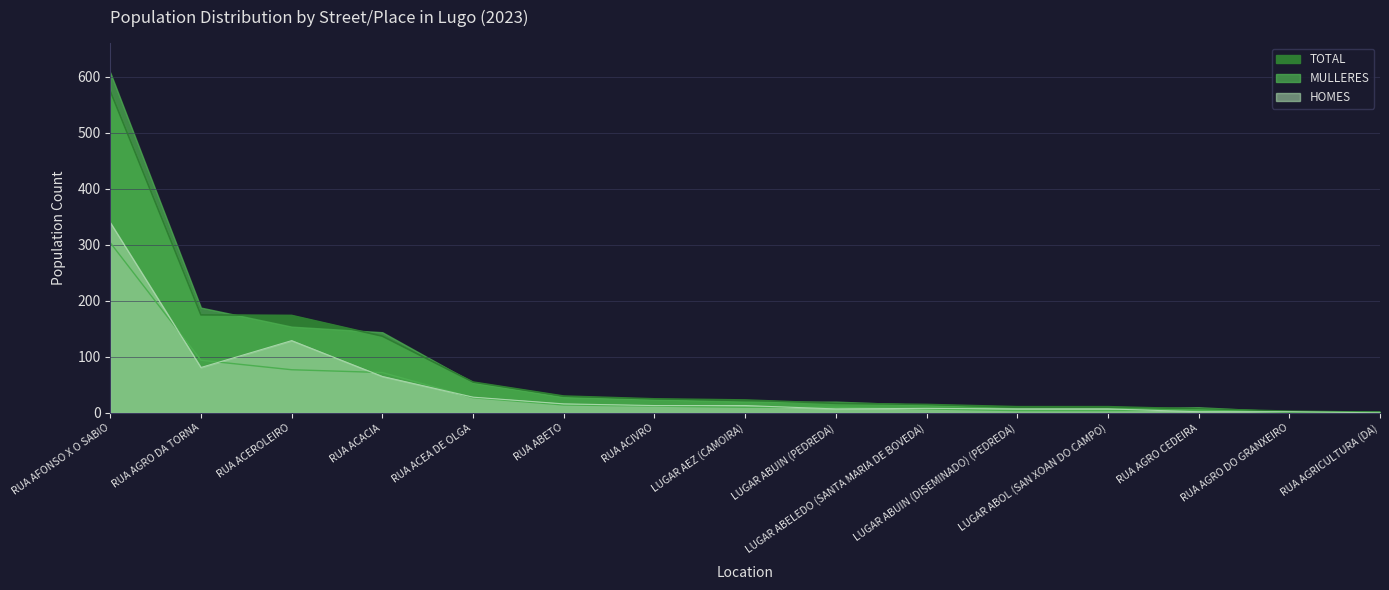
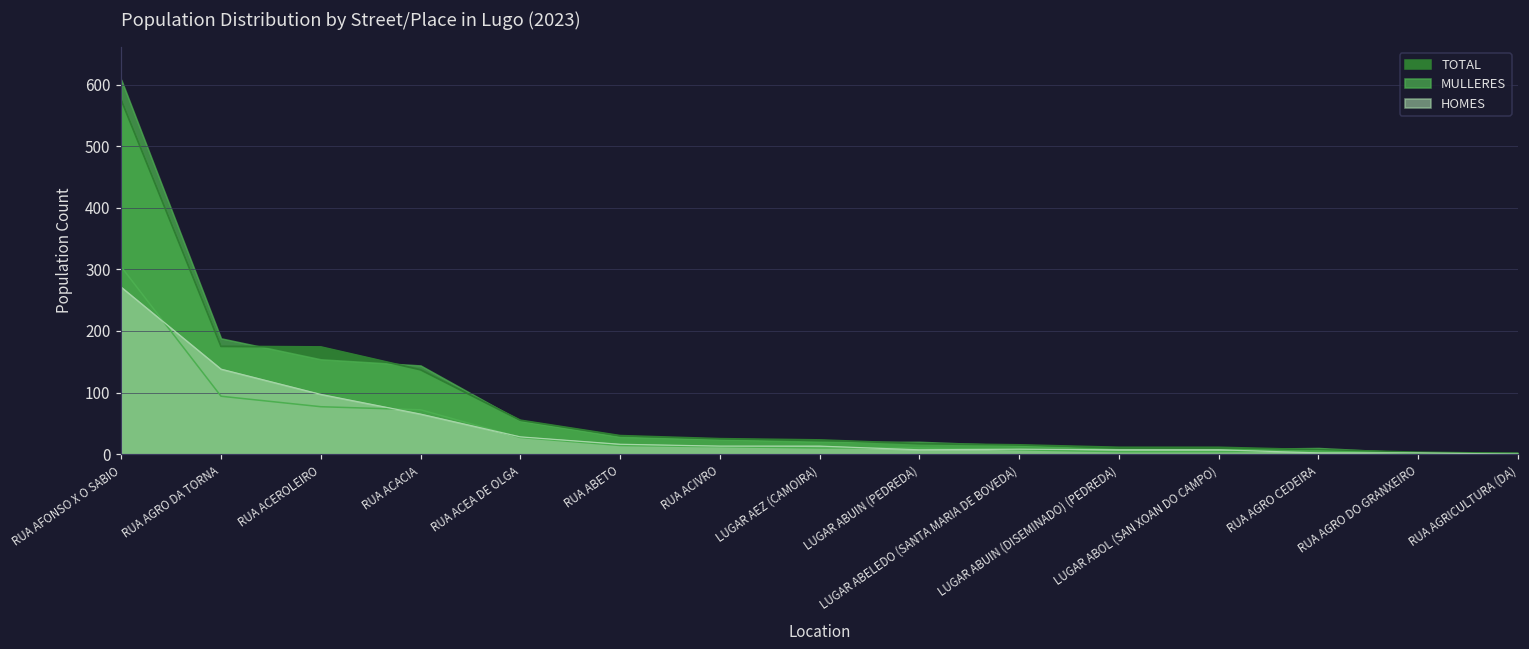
HOMES, RUA AFONSO X O SABIO: 340 -> 270
HOMES, RUA AGRO DA TORNA: 80 -> 140
HOMES, RUA ACEROLEIRO: 130 -> 100
